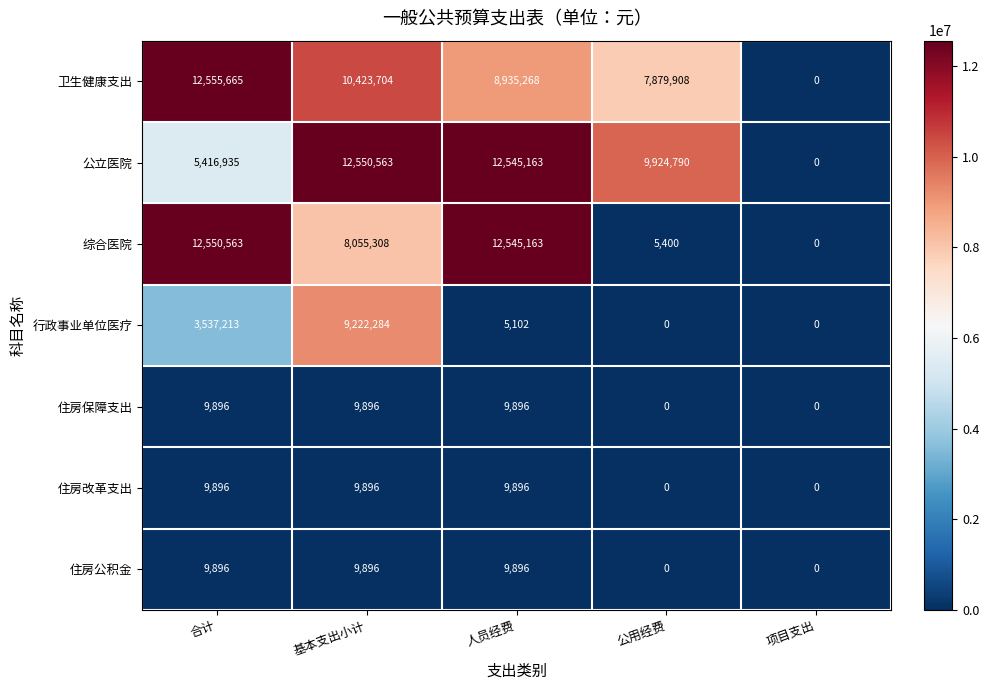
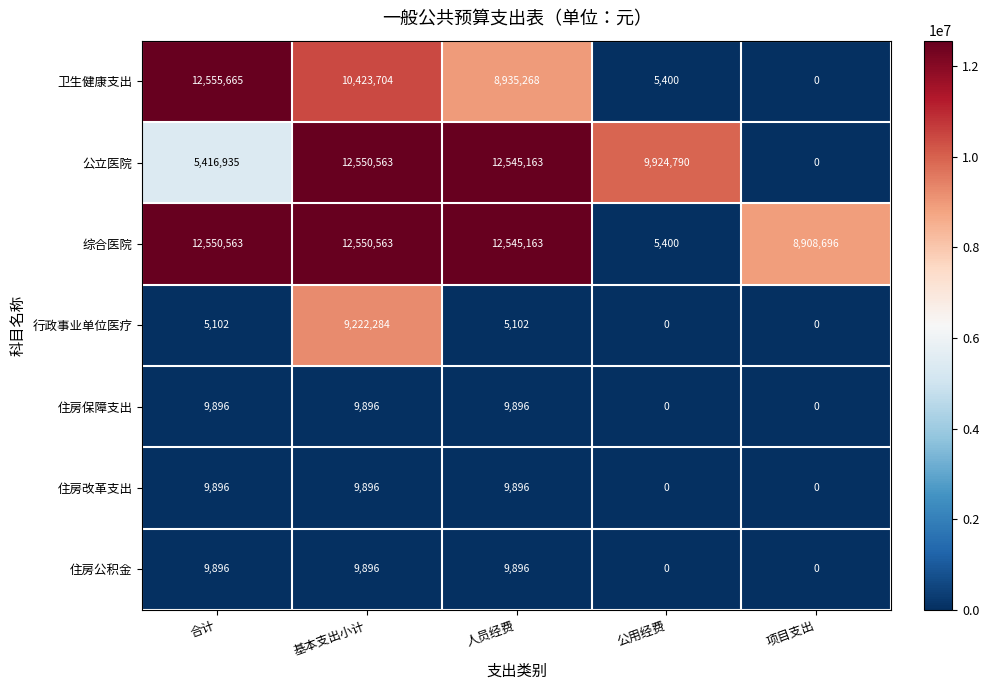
卫生健康支出, 公用经费: 7,879,908 -> 5,400
综合医院, 基本支出小计: 8,055,308 -> 12,550,563
综合医院, 项目支出: 0 -> 8,908,696
行政事业单位医疗, 合计: 3,537,213 -> 5,102
